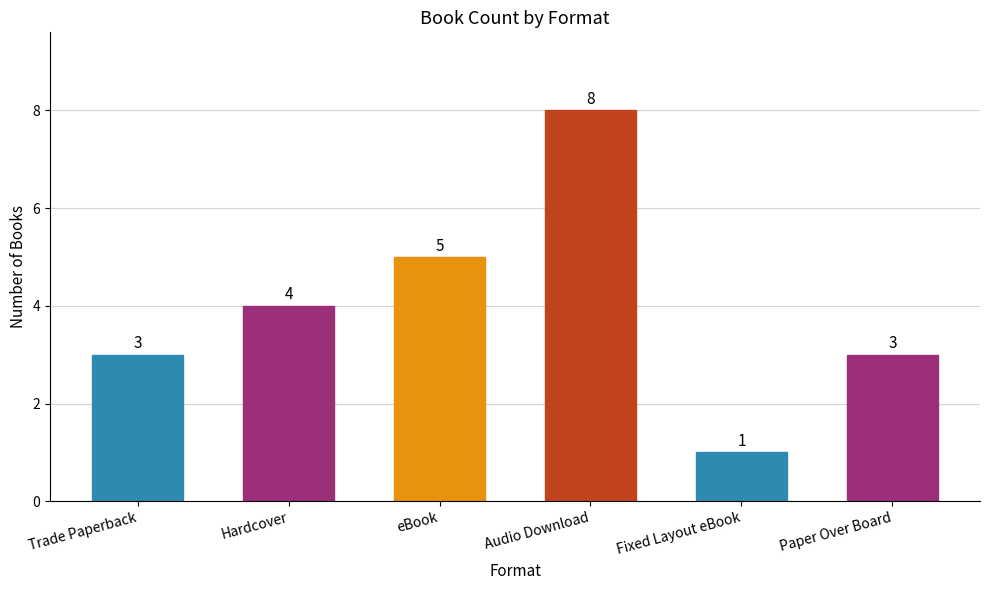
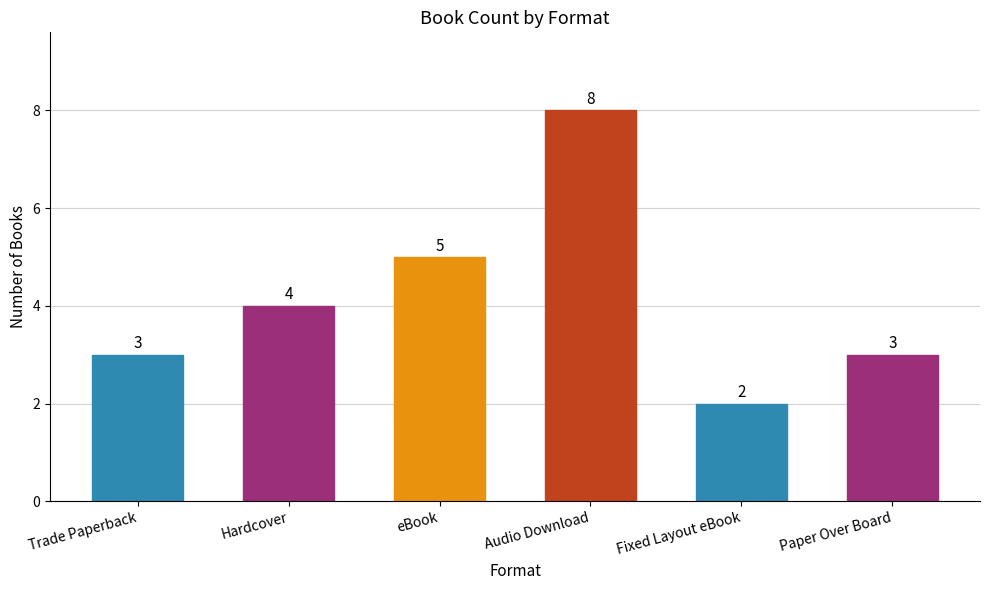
Fixed Layout eBook: 1 -> 2
